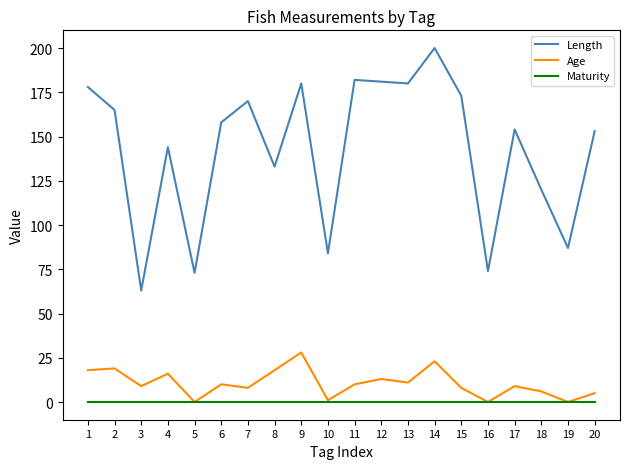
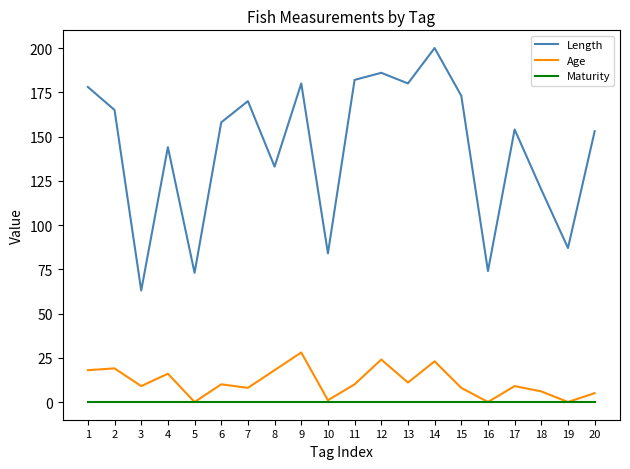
Length, 12: 181 -> 186
Age, 12: 13 -> 24
